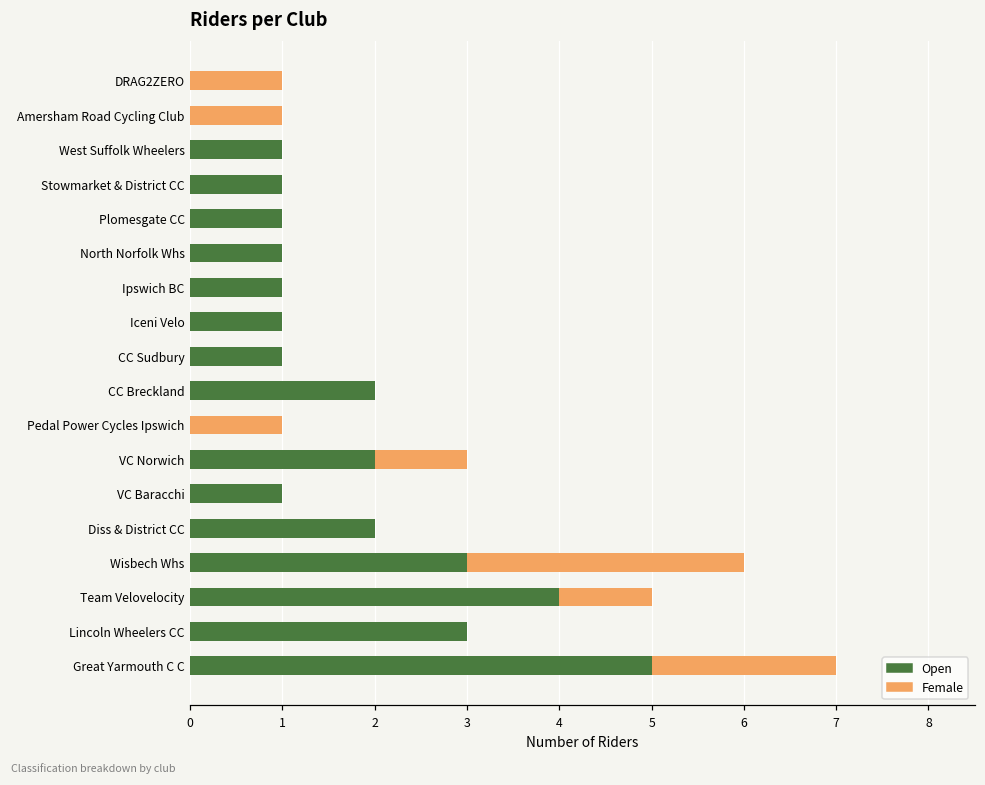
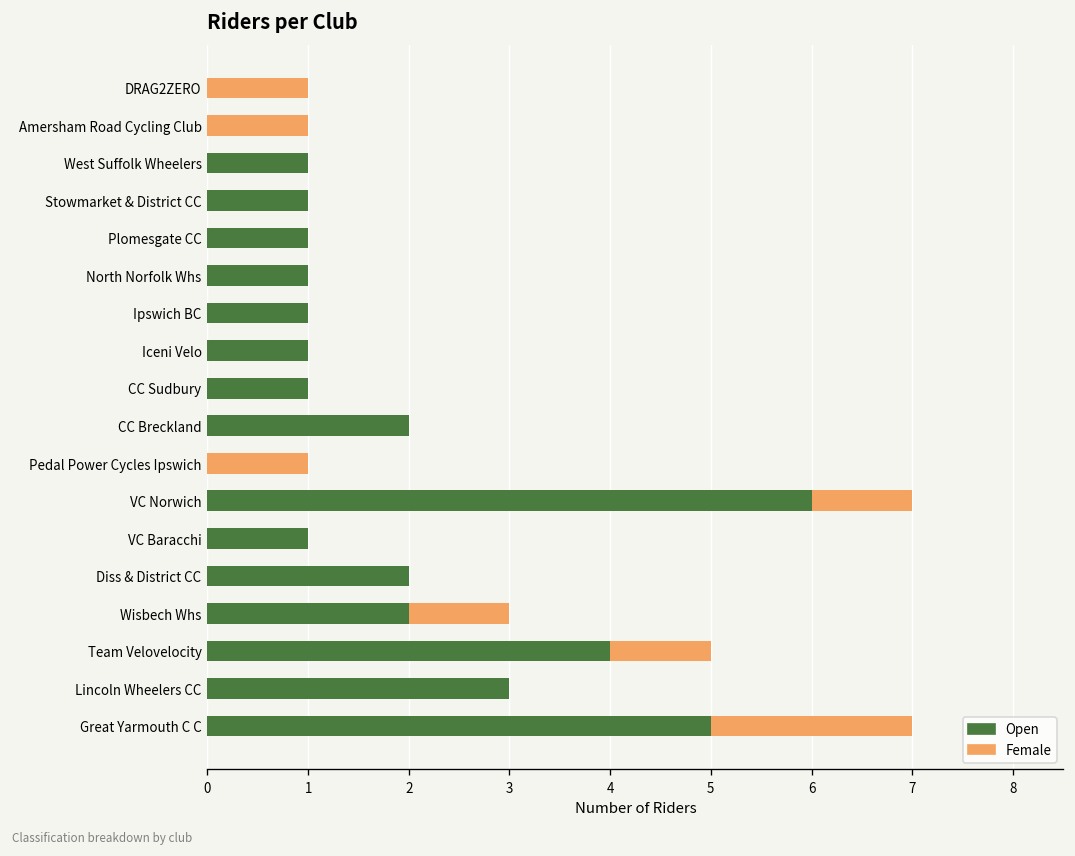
Open, VC Norwich: 2 -> 6
Open, Wisbech Whs: 3 -> 2
Female, Wisbech Whs: 3 -> 1
